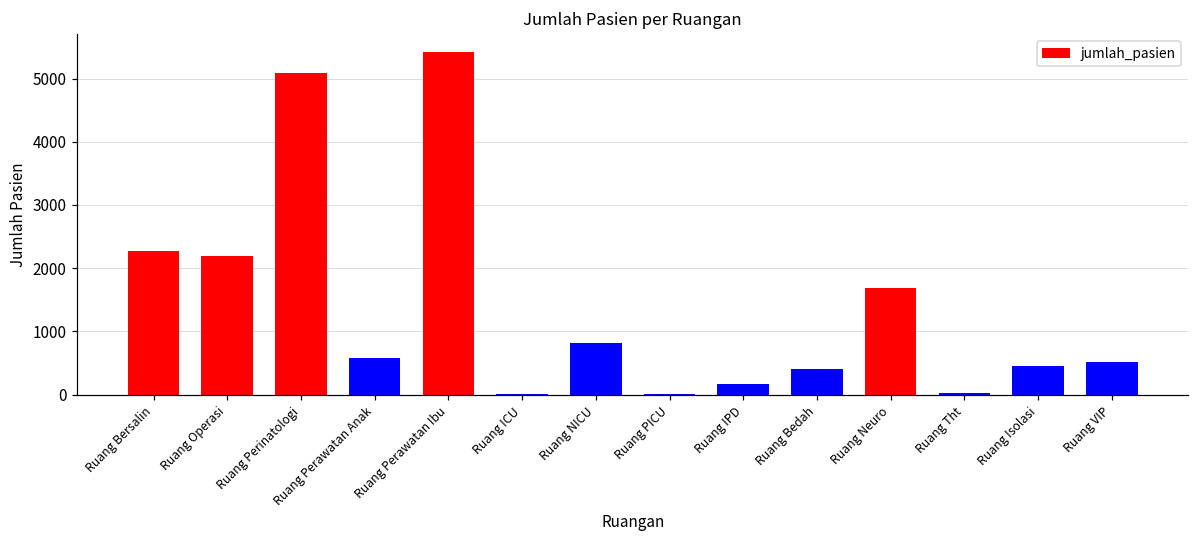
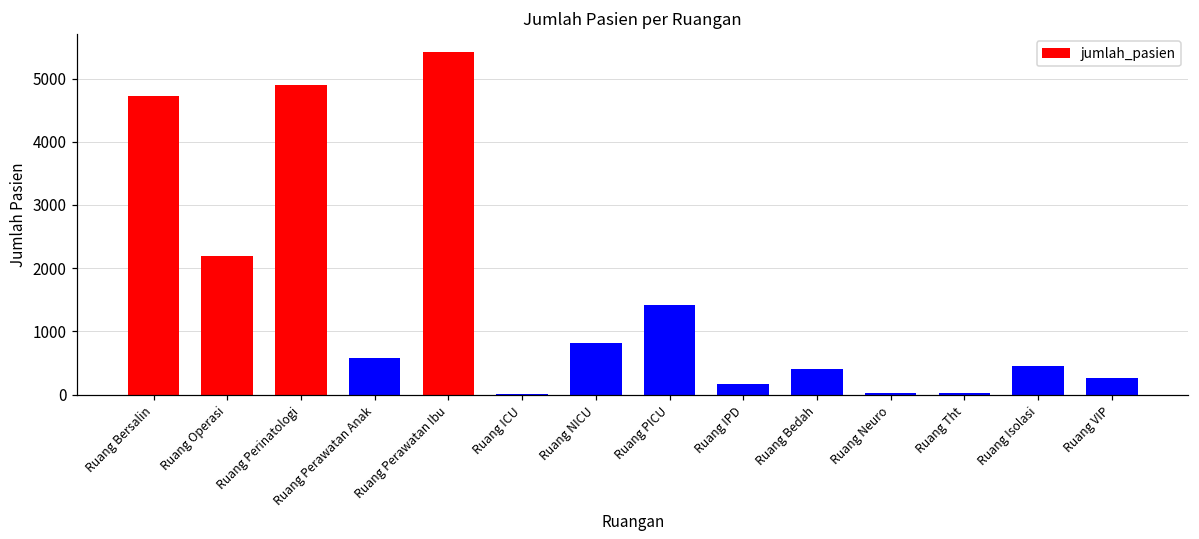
Ruang Bersalin: 2300 -> 4700
Ruang Perinatologi: 5100 -> 4900
Ruang PICU: 0 -> 1400
Ruang Neuro: 1700 -> 0
Ruang VIP: 500 -> 300
